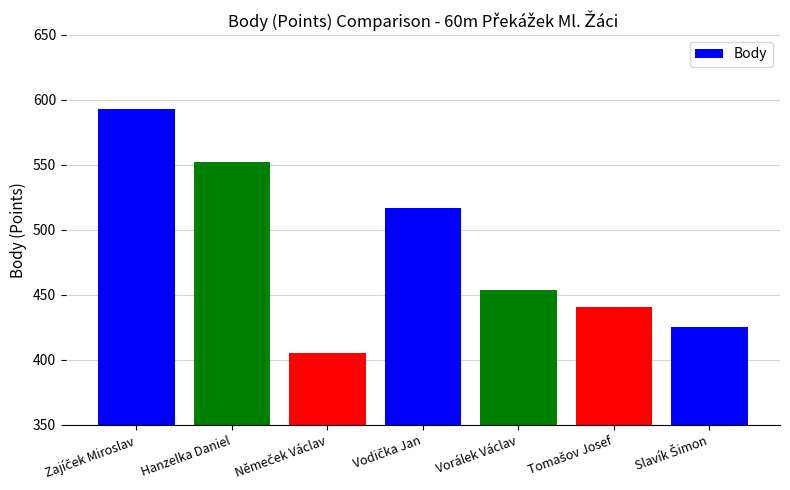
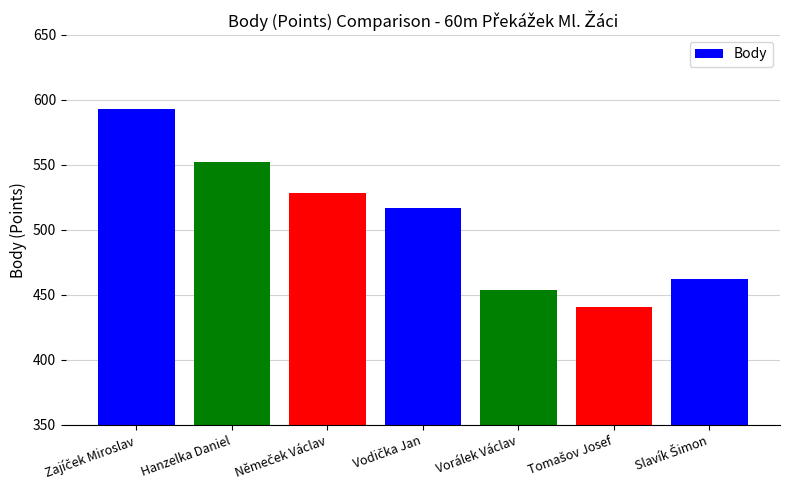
Němeček Václav: 405 -> 528
Slavík Šimon: 425 -> 462
